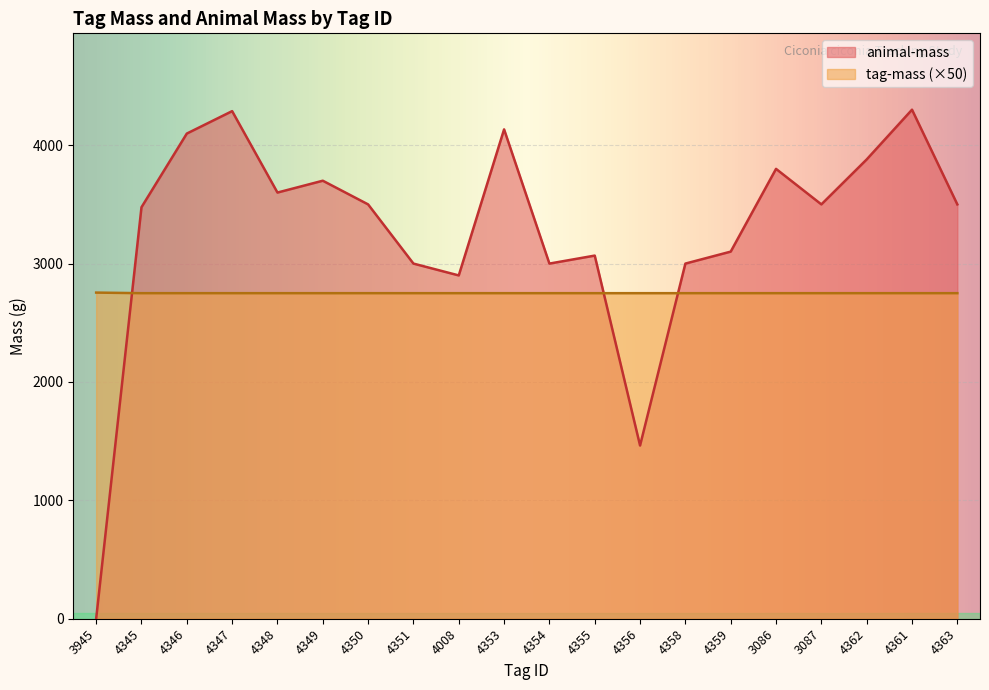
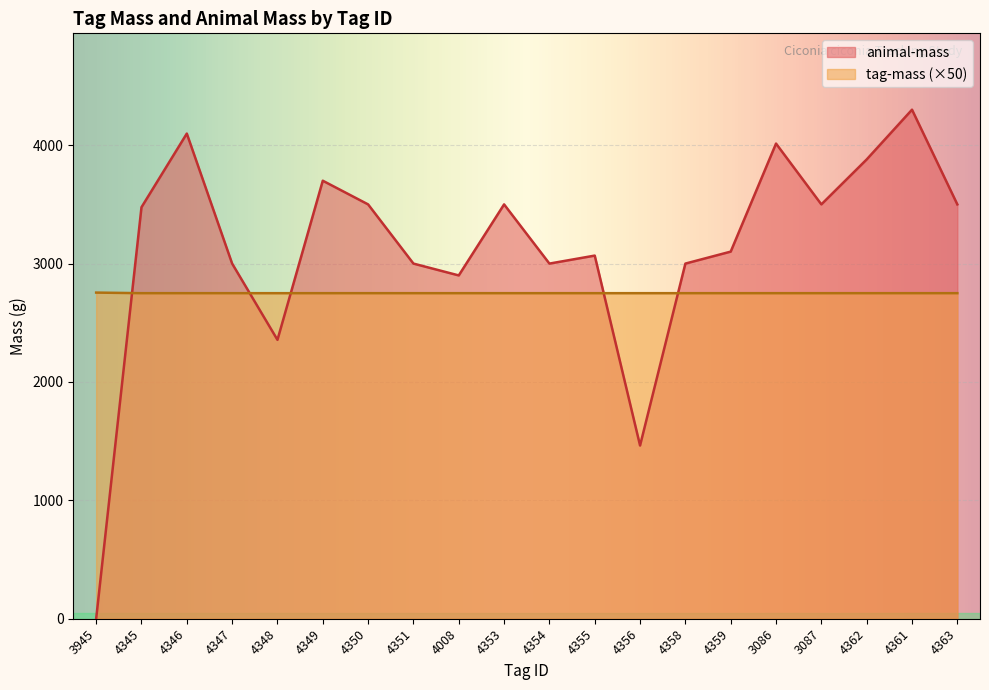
animal-mass, 4347: 4290 -> 3000
animal-mass, 4348: 3600 -> 2360
animal-mass, 4353: 4130 -> 3500
animal-mass, 3086: 3800 -> 4010
